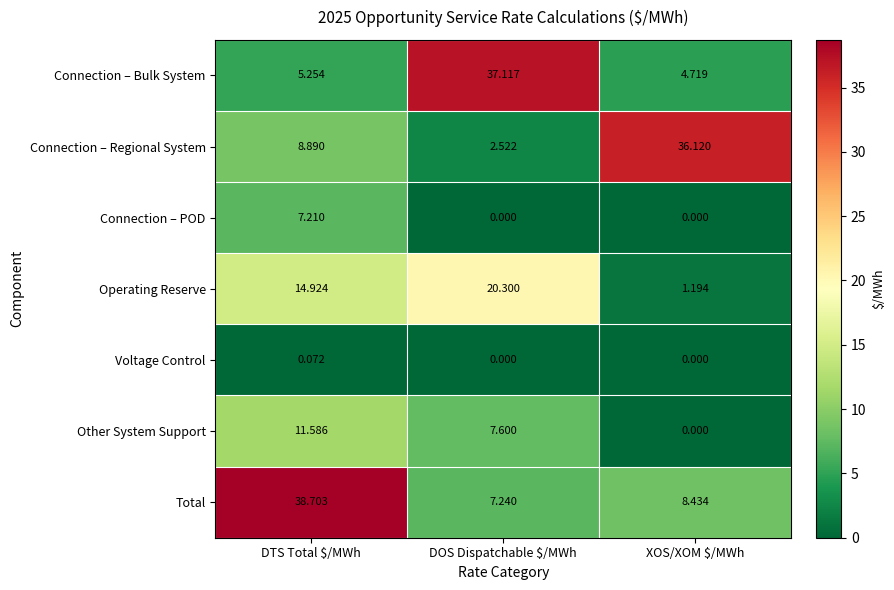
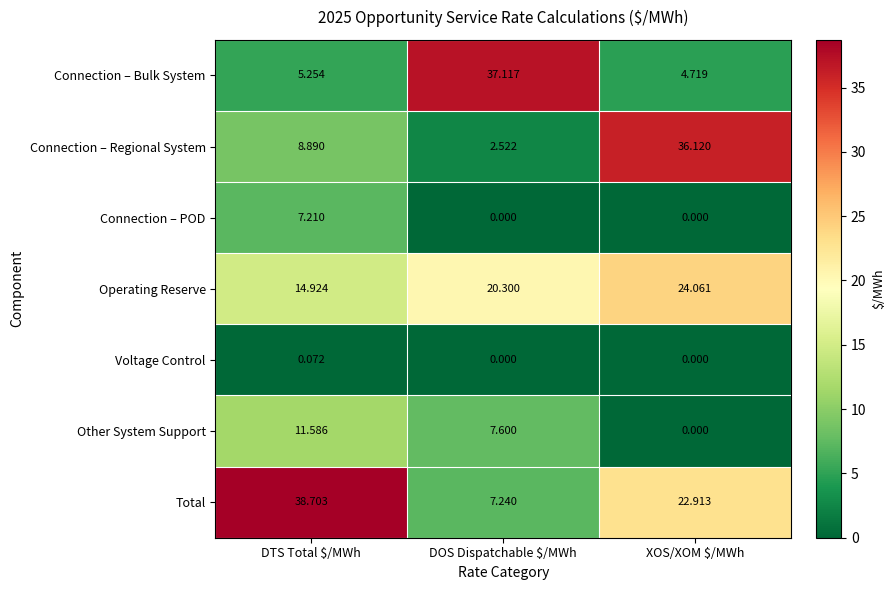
Operating Reserve, XOS/XOM $/MWh: 1.194 -> 24.061
Total, XOS/XOM $/MWh: 8.434 -> 22.913
